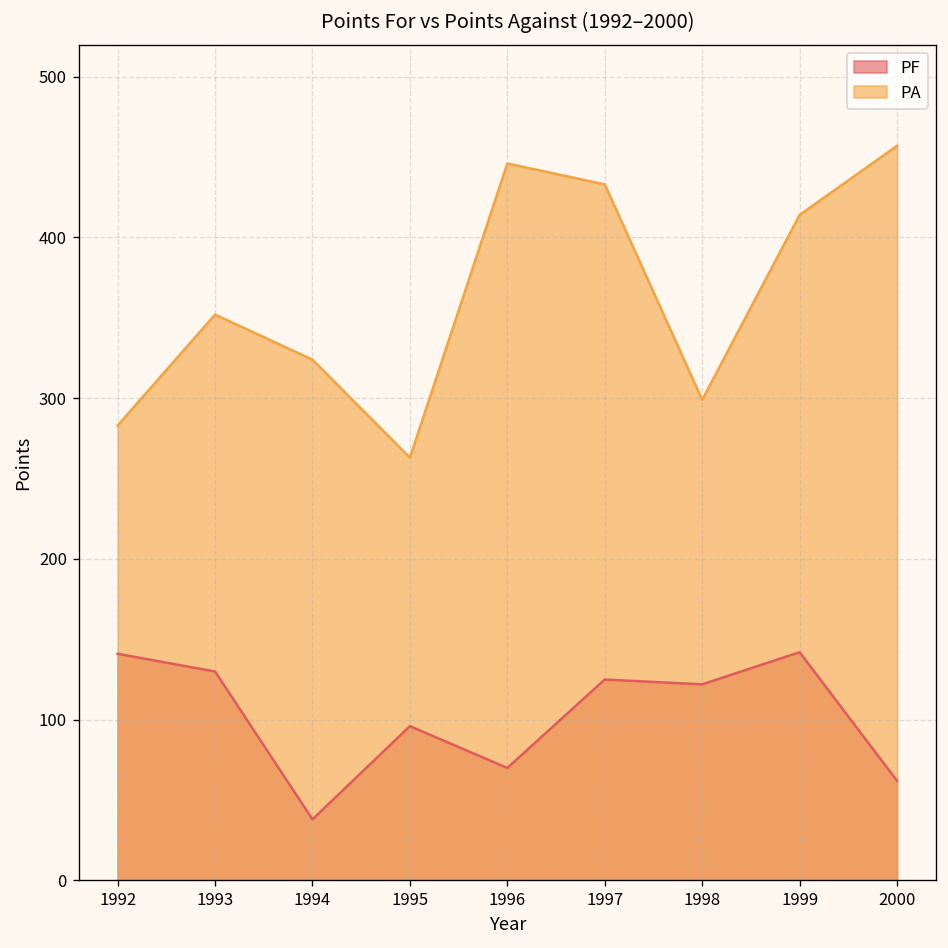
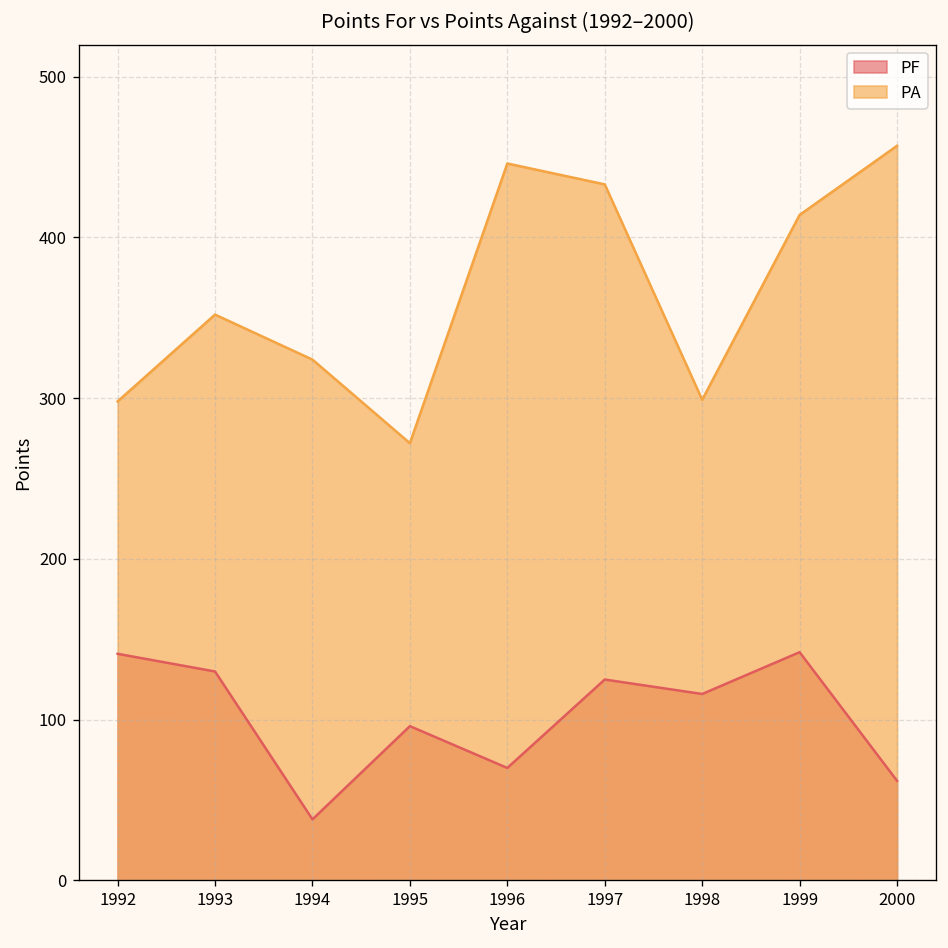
PA, 1992: 283 -> 298
PA, 1995: 263 -> 272
PF, 1998: 122 -> 116
